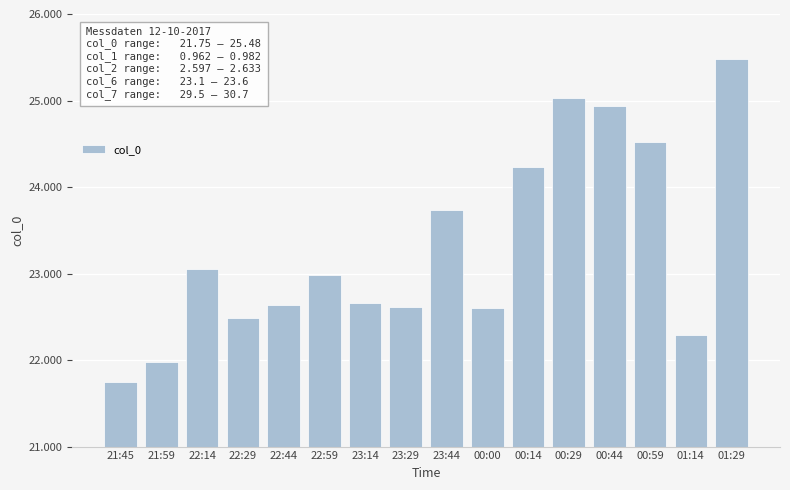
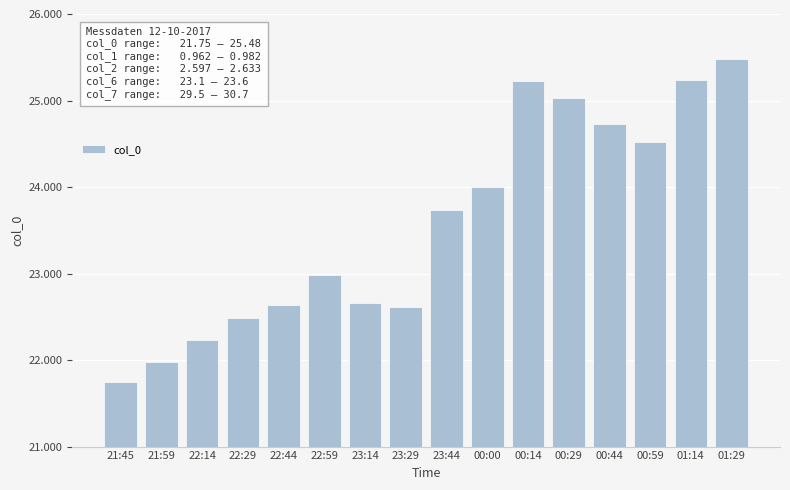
22:14: 23.1 -> 22.2
00:00: 22.6 -> 24.0
00:14: 24.2 -> 25.2
00:44: 24.9 -> 24.7
01:14: 22.3 -> 25.2
